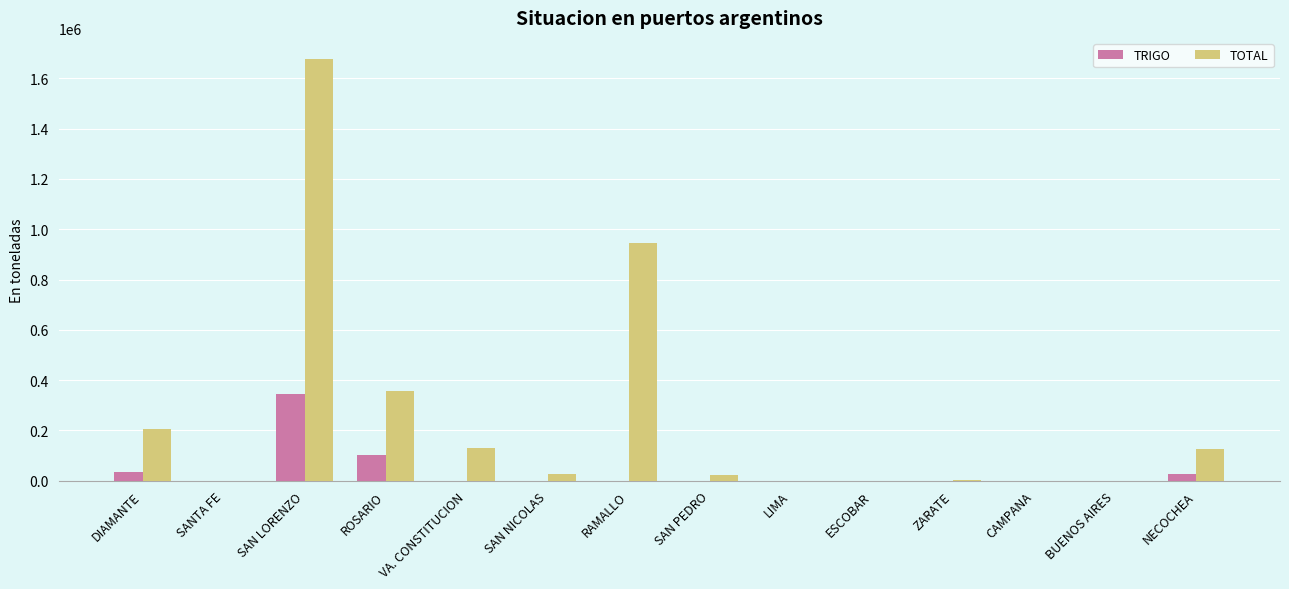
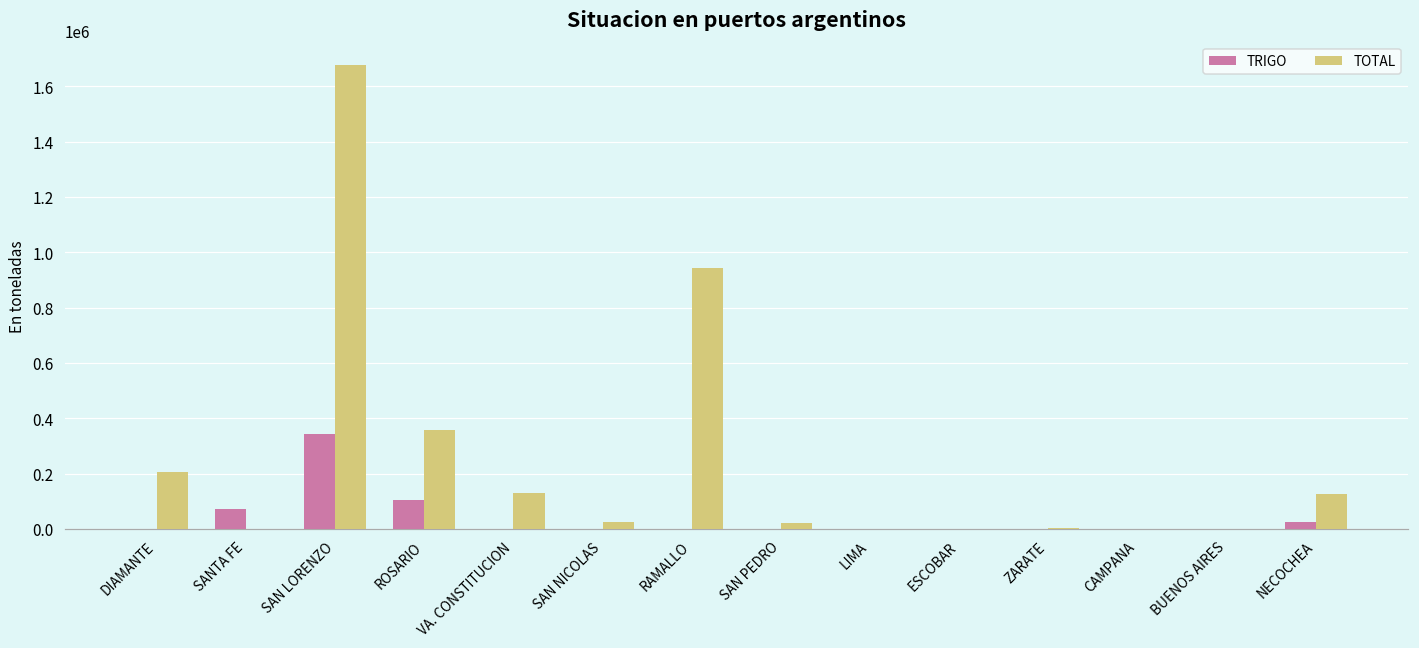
TRIGO, DIAMANTE: 40000 -> 0
TRIGO, SANTA FE: 0 -> 70000
